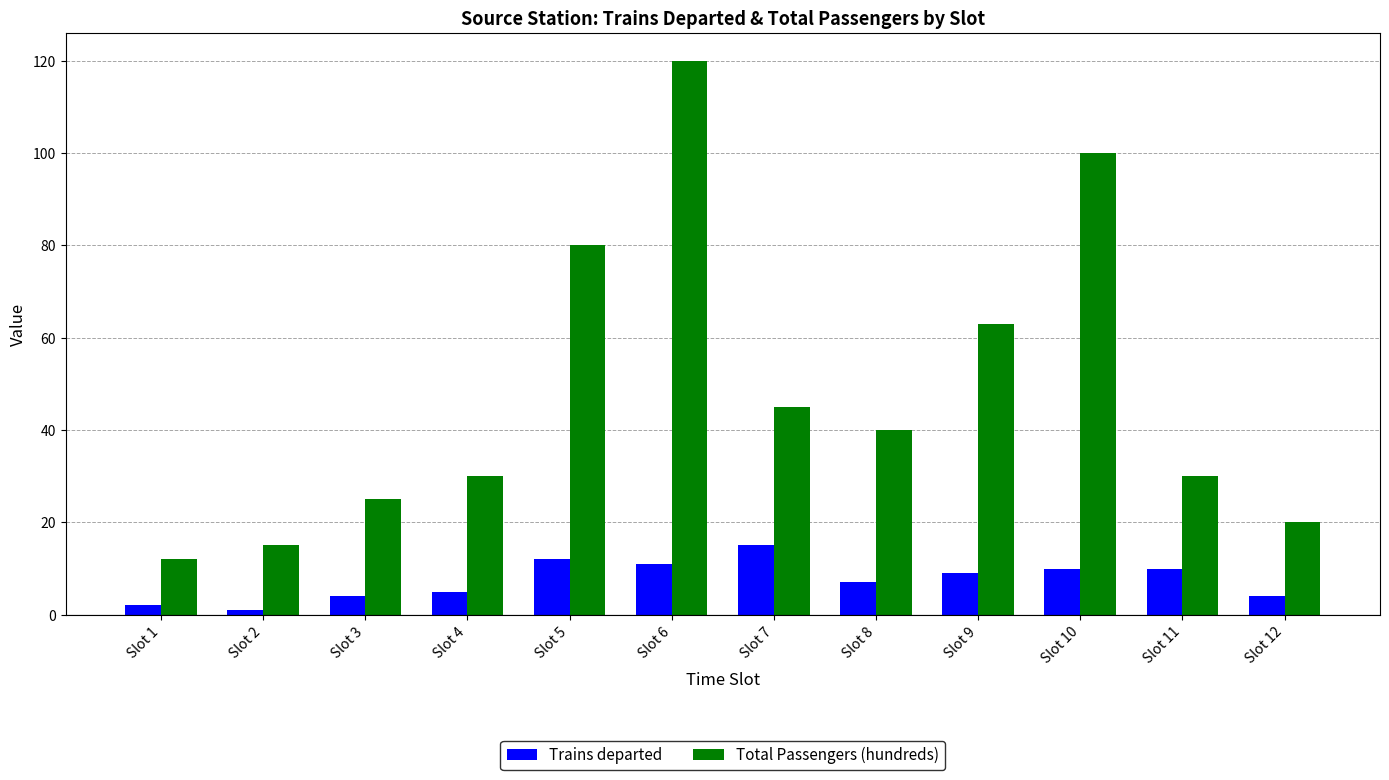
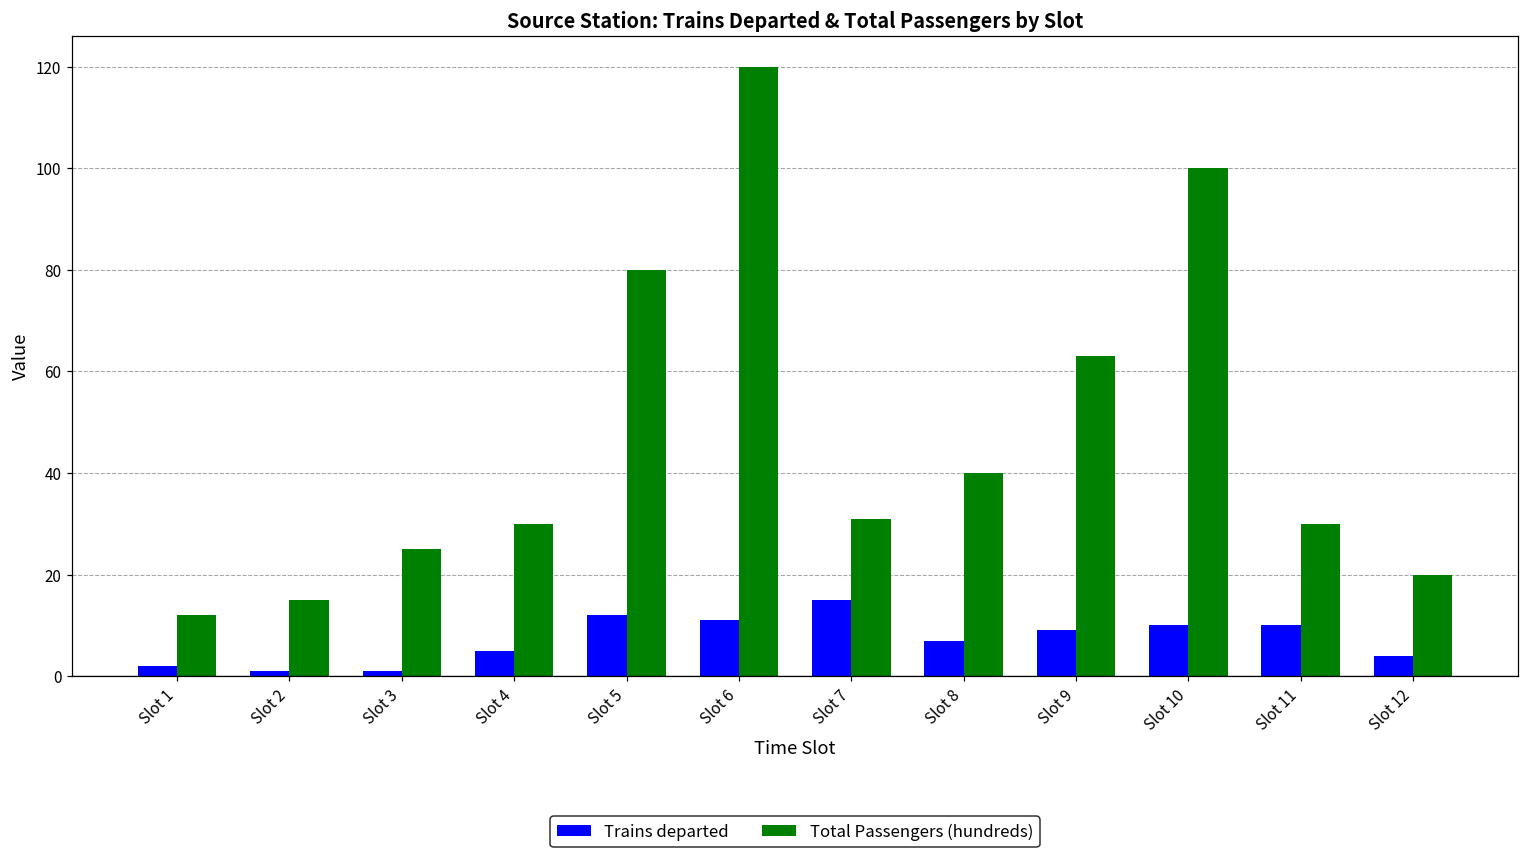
Trains departed, Slot 3: 4 -> 1
Total Passengers (hundreds), Slot 7: 45 -> 31
